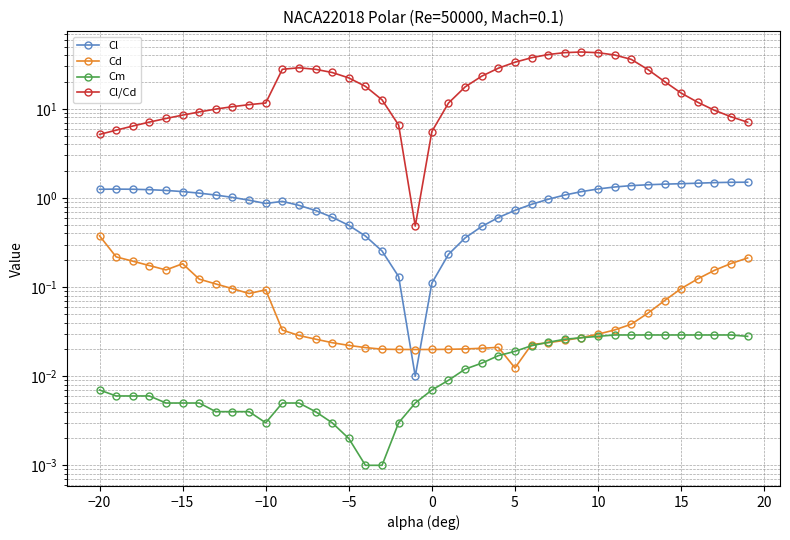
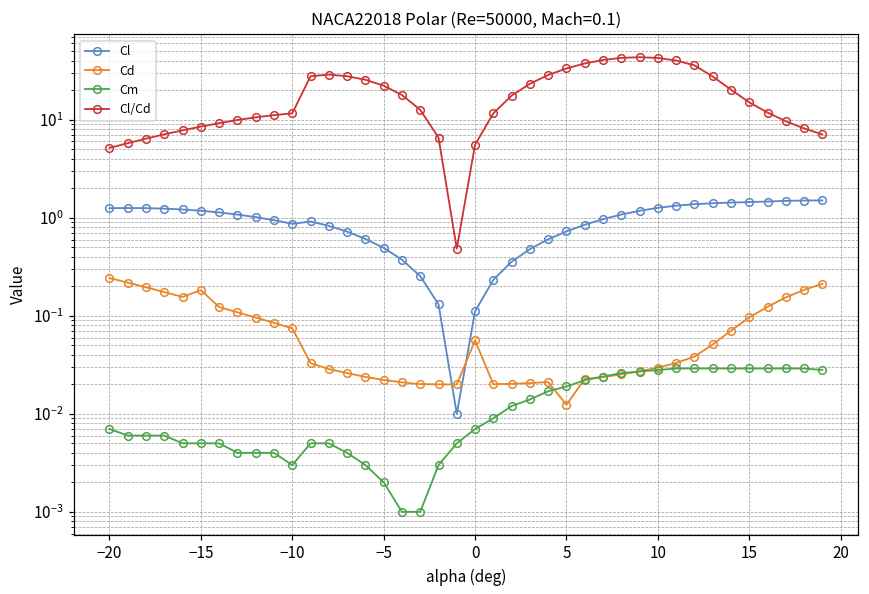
Cd, −20: 0.38 -> 0.24
Cd, −10: 0.09 -> 0.07
Cd, 0: 0.020 -> 0.06
